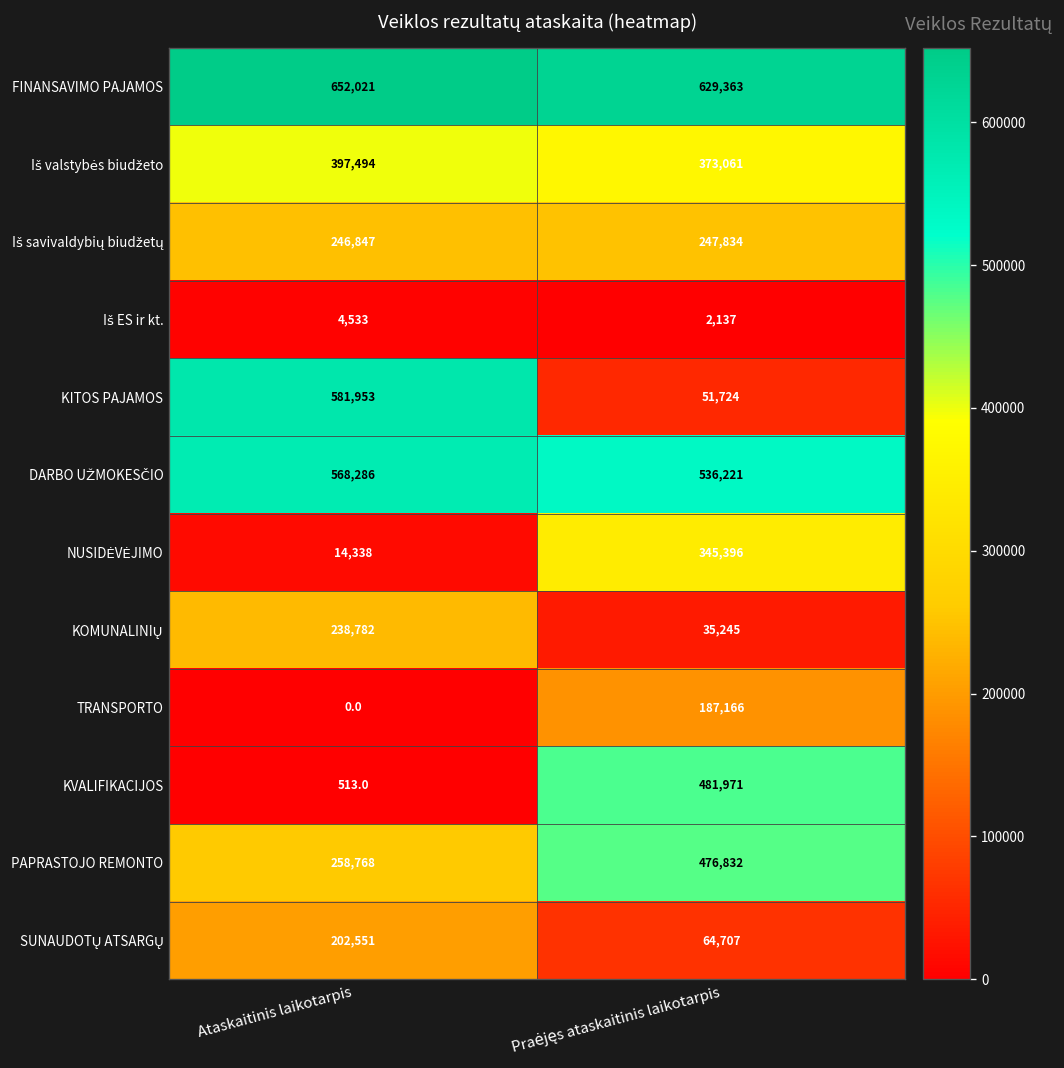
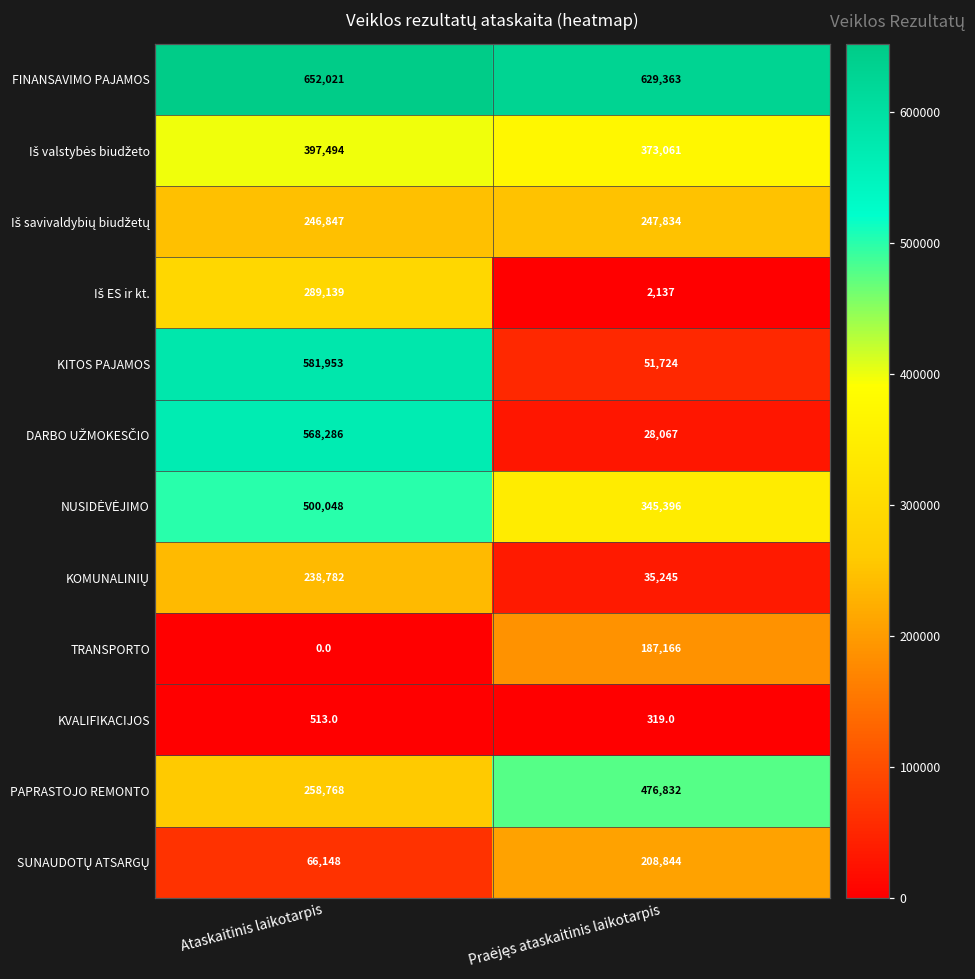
Iš ES ir kt., Ataskaitinis laikotarpis: 4,533 -> 289,139
DARBO UŽMOKESČIO, Praėjęs ataskaitinis laikotarpis: 536,221 -> 28,067
NUSIDĖVĖJIMO, Ataskaitinis laikotarpis: 14,338 -> 500,048
KVALIFIKACIJOS, Praėjęs ataskaitinis laikotarpis: 481,971 -> 319.0
SUNAUDOTŲ ATSARGŲ, Ataskaitinis laikotarpis: 202,551 -> 66,148
SUNAUDOTŲ ATSARGŲ, Praėjęs ataskaitinis laikotarpis: 64,707 -> 208,844
